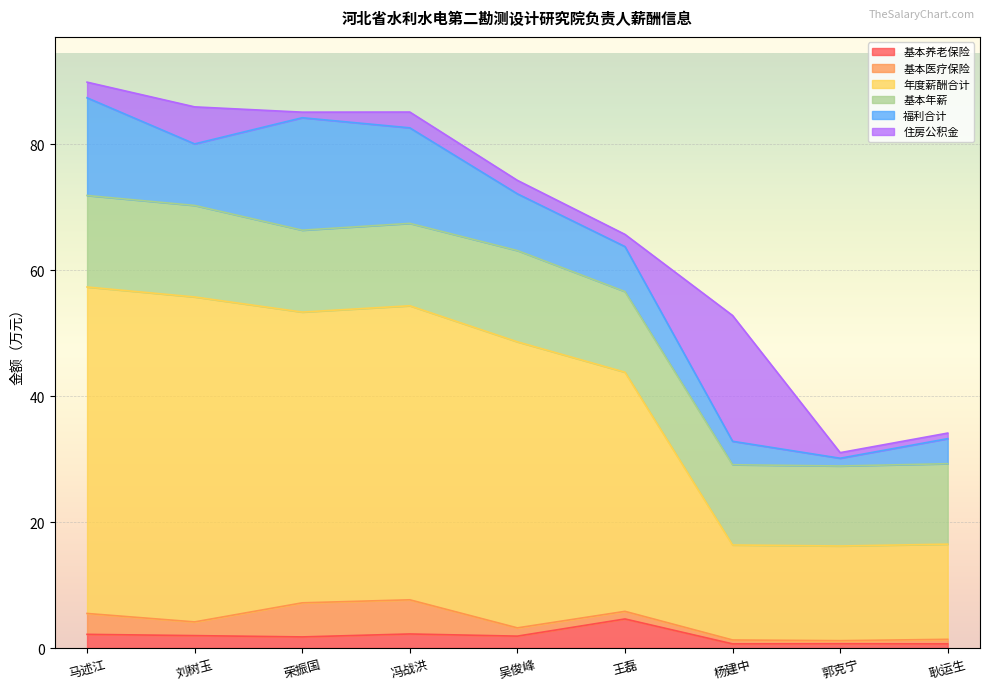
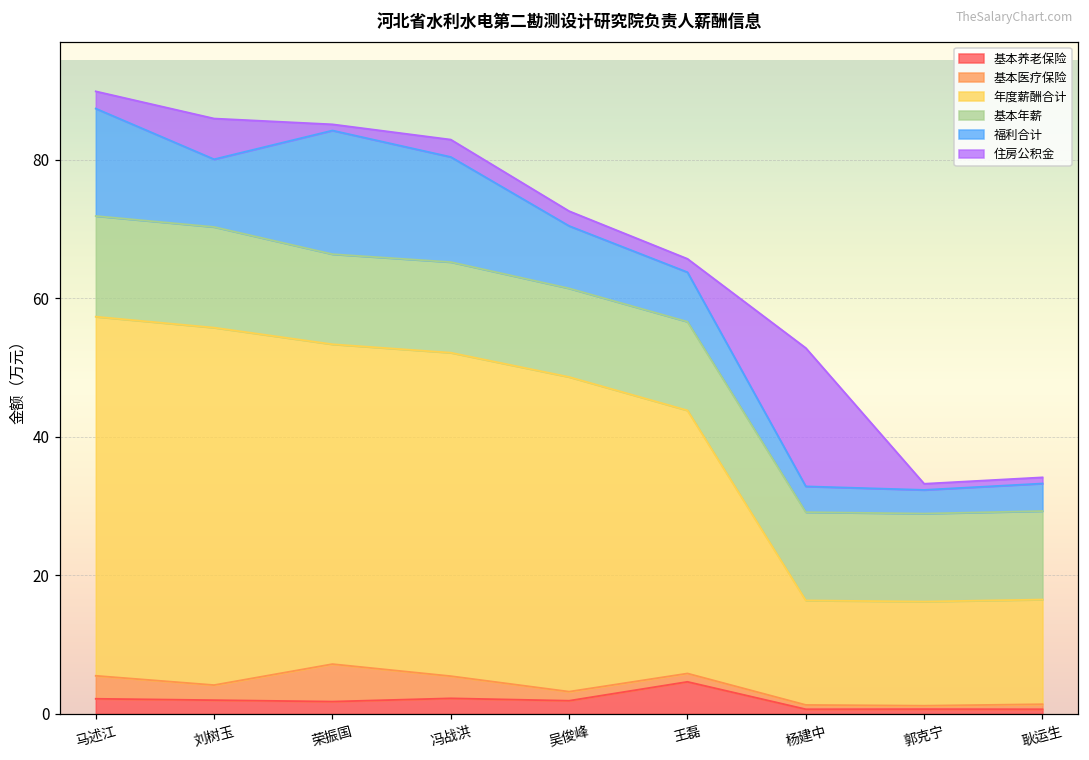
基本医疗保险, 冯战洪: 5 -> 3
基本年薪, 吴俊峰: 15 -> 13
福利合计, 郭克宁: 1 -> 3
